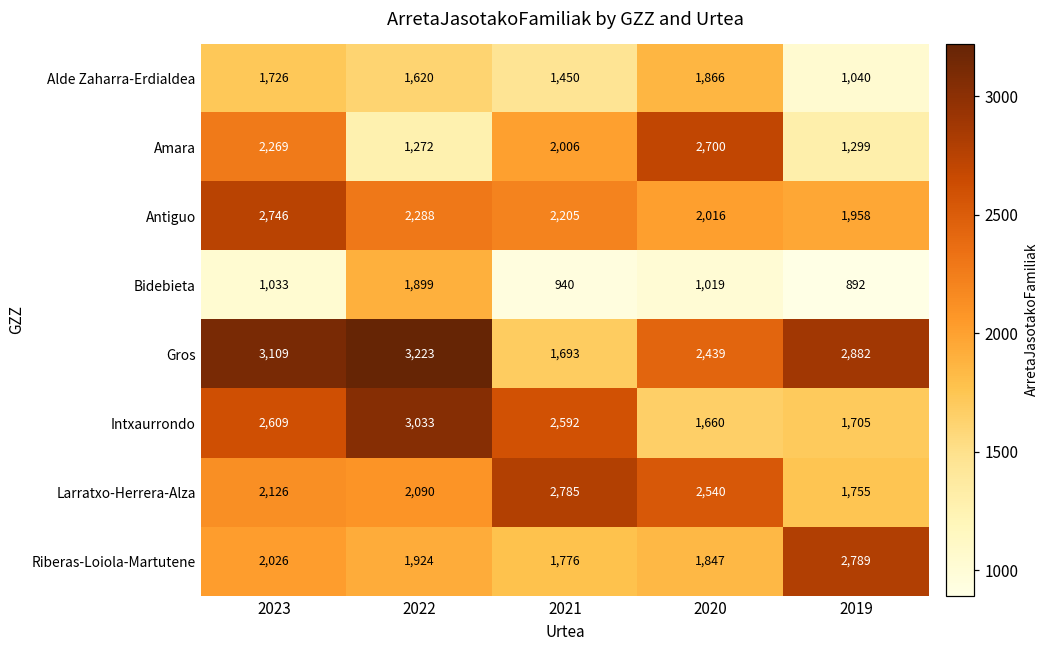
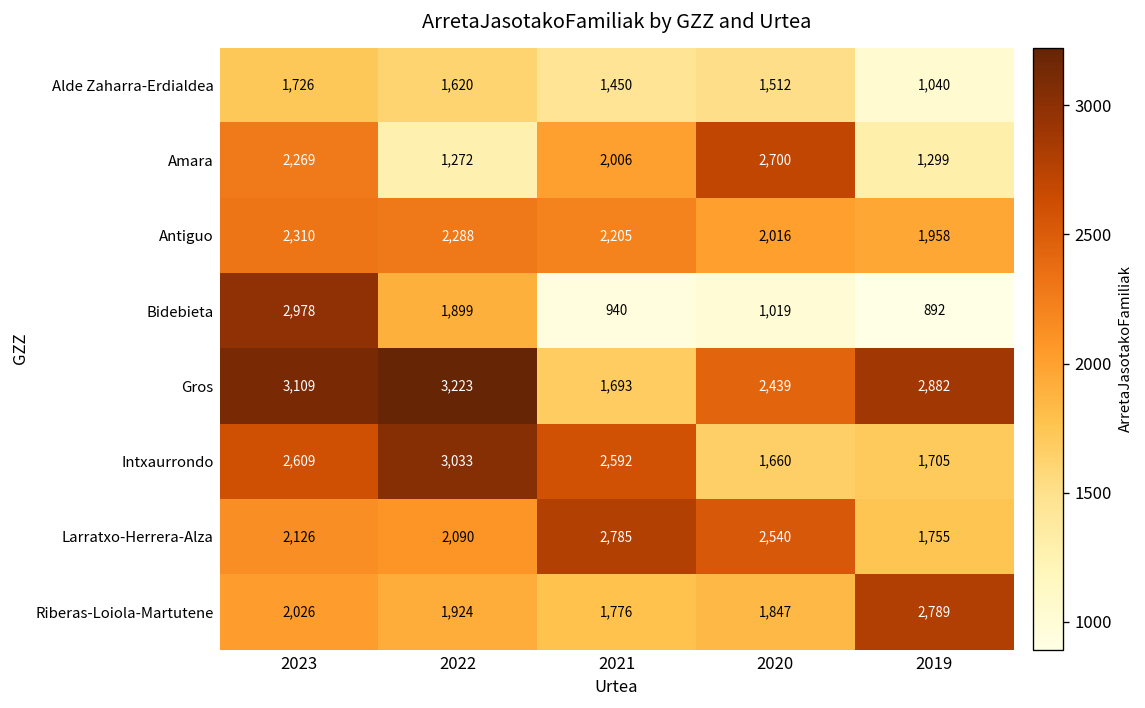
Alde Zaharra-Erdialdea, 2020: 1,866 -> 1,512
Antiguo, 2023: 2,746 -> 2,310
Bidebieta, 2023: 1,033 -> 2,978
